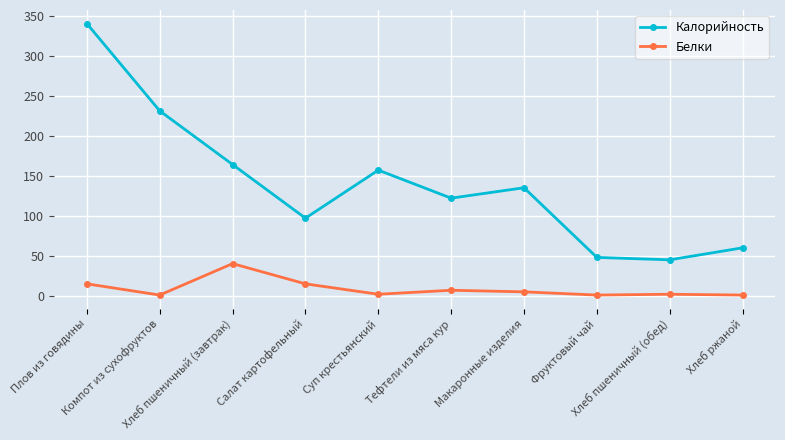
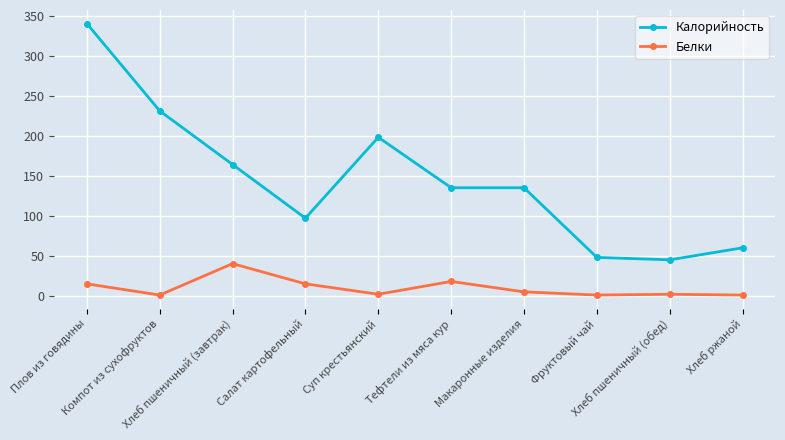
Калорийность, Суп крестьянский: 160 -> 200
Калорийность, Тефтели из мяса кур: 120 -> 140
Белки, Тефтели из мяса кур: 10 -> 20
